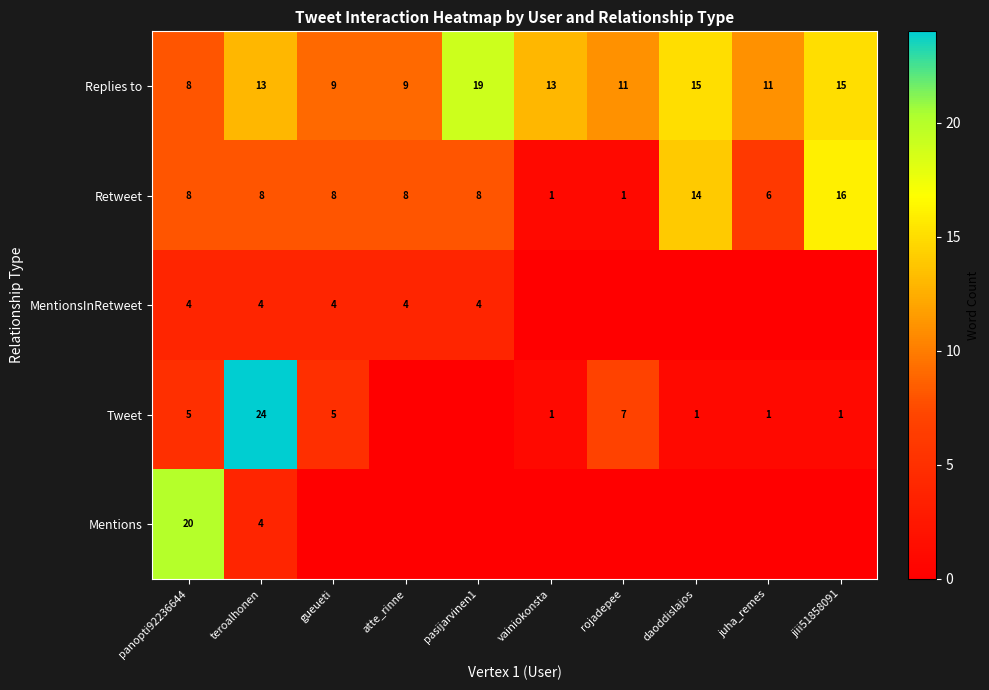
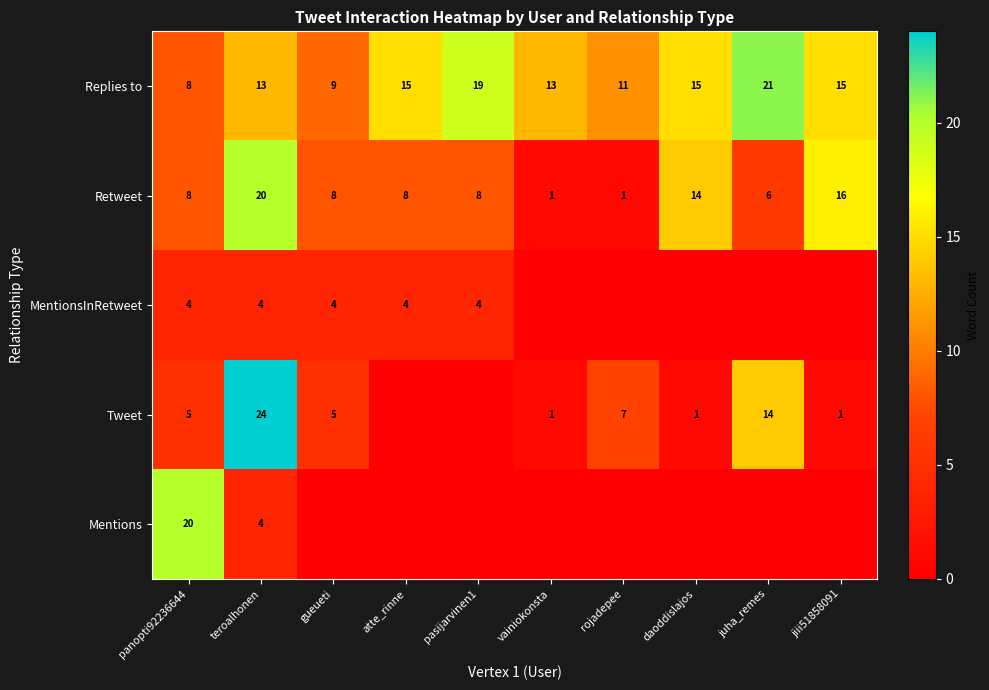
Replies to, atte_rinne: 9 -> 15
Replies to, juha_remes: 11 -> 21
Retweet, teroalhonen: 8 -> 20
Tweet, juha_remes: 1 -> 14
